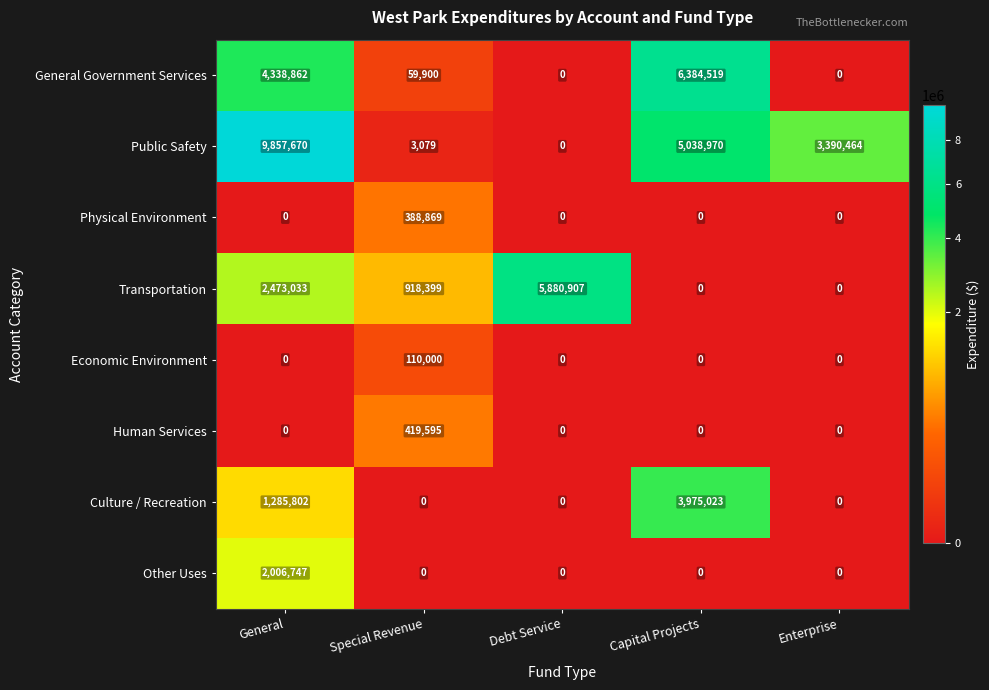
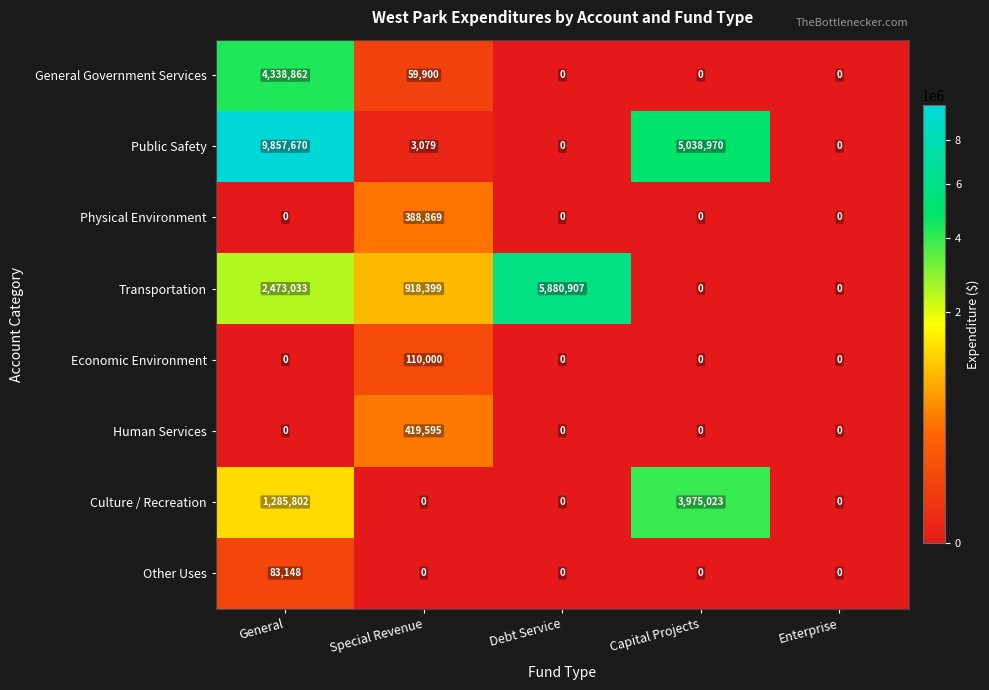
General Government Services, Capital Projects: 6,384,519 -> 0
Public Safety, Enterprise: 3,390,464 -> 0
Other Uses, General: 2,006,747 -> 83,148
